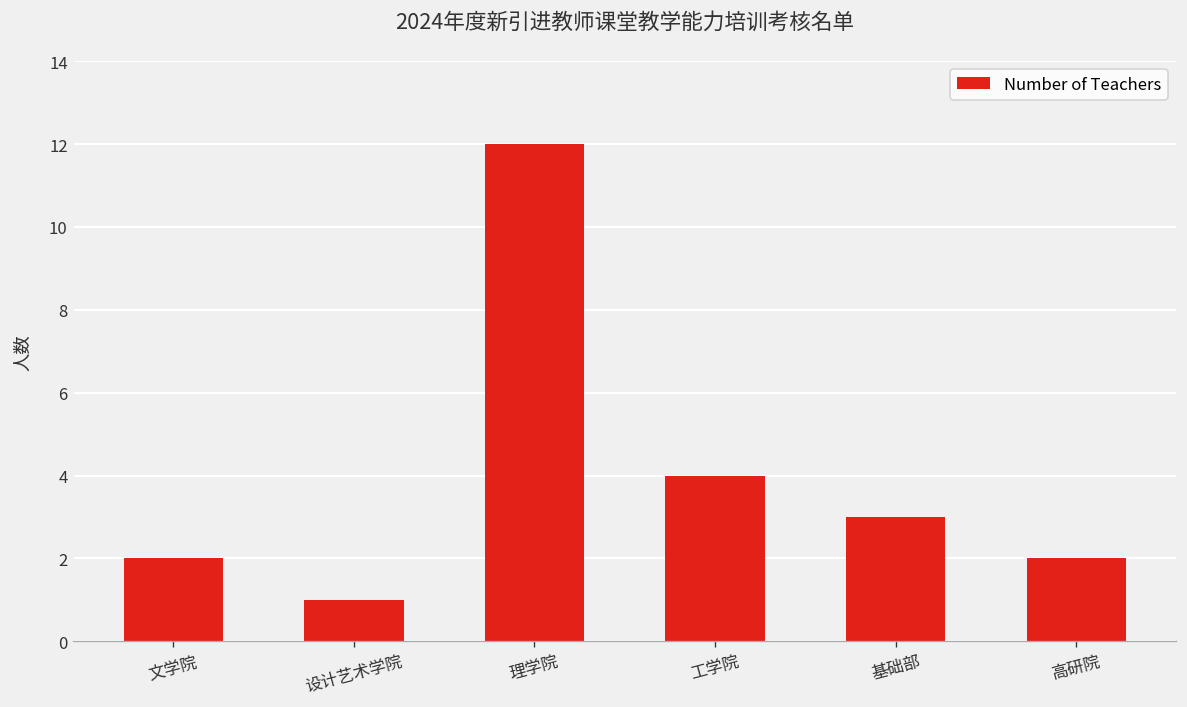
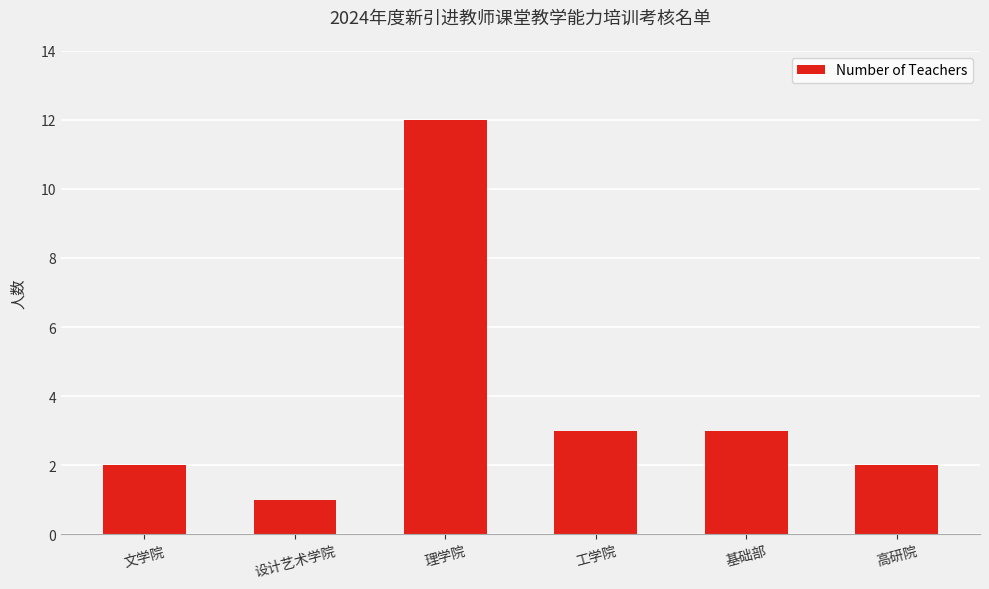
工学院: 4 -> 3
